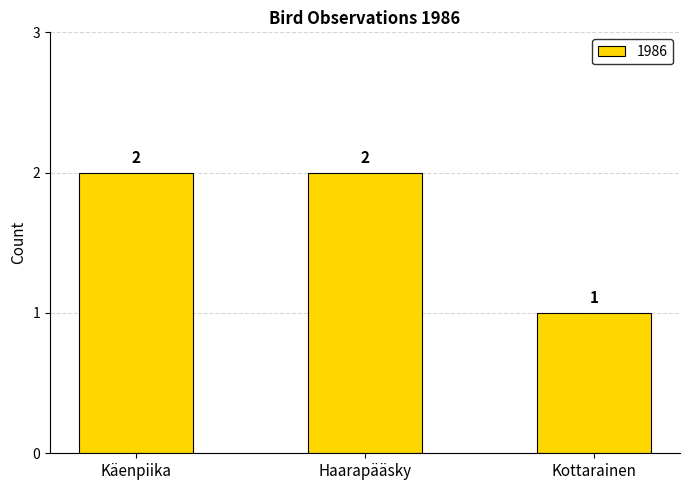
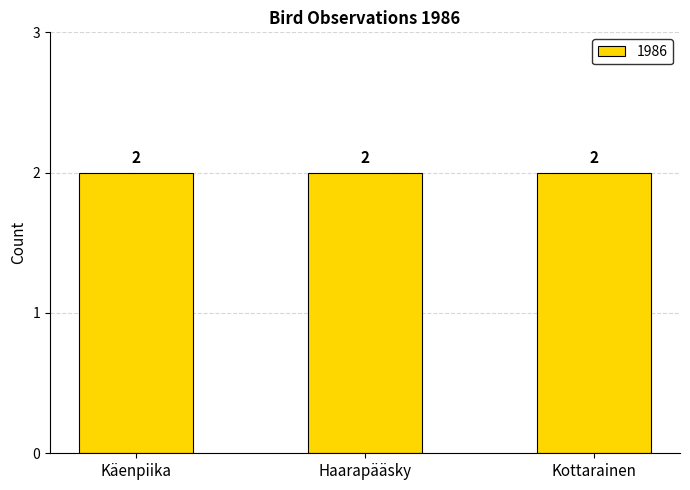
Kottarainen: 1 -> 2
